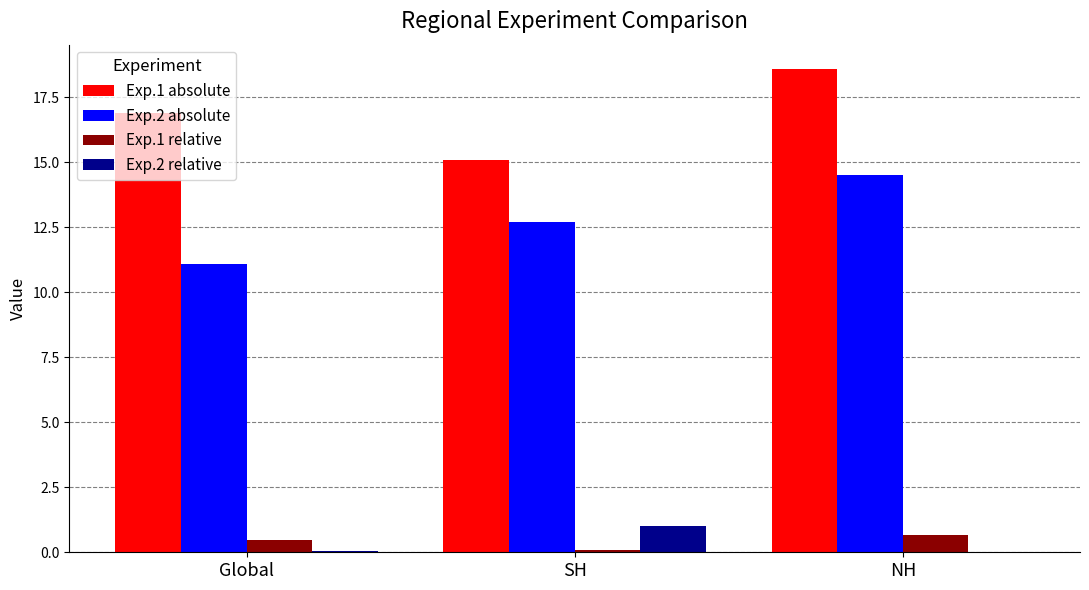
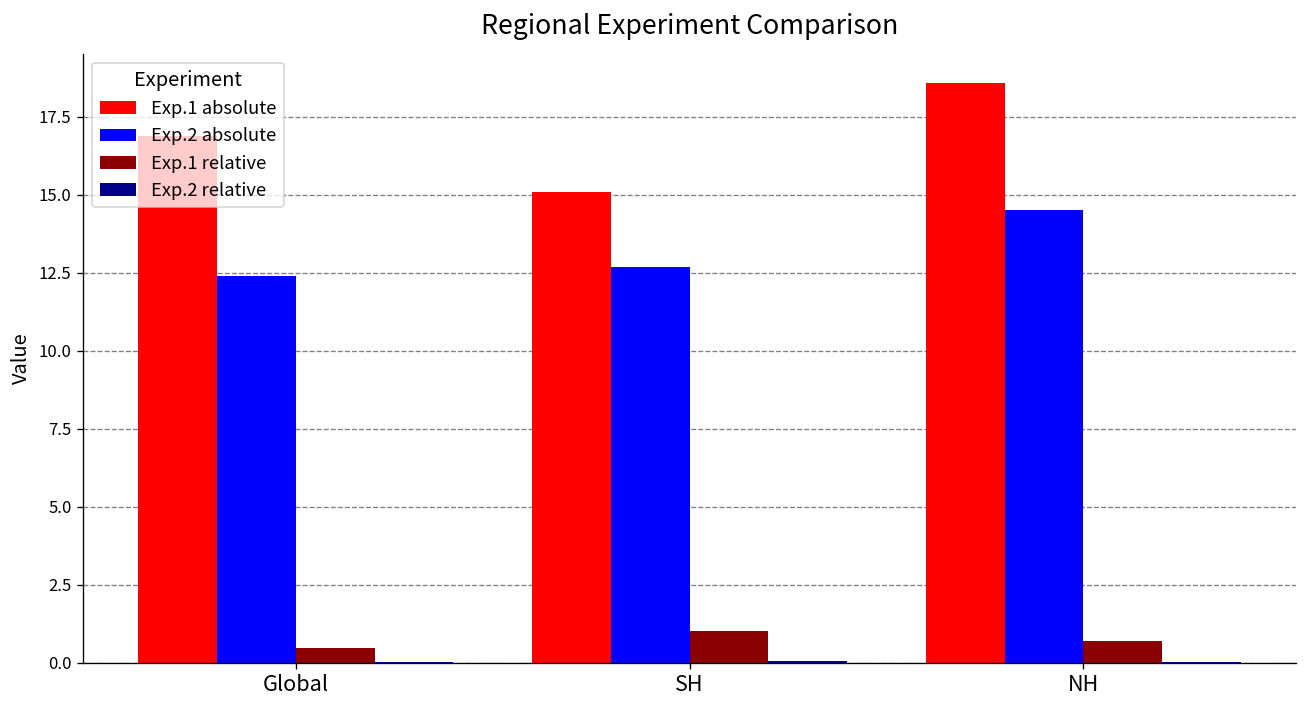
Exp.2 absolute, Global: 11.1 -> 12.4
Exp.1 relative, SH: 0.1 -> 1.0
Exp.2 relative, SH: 1.0 -> 0.1
